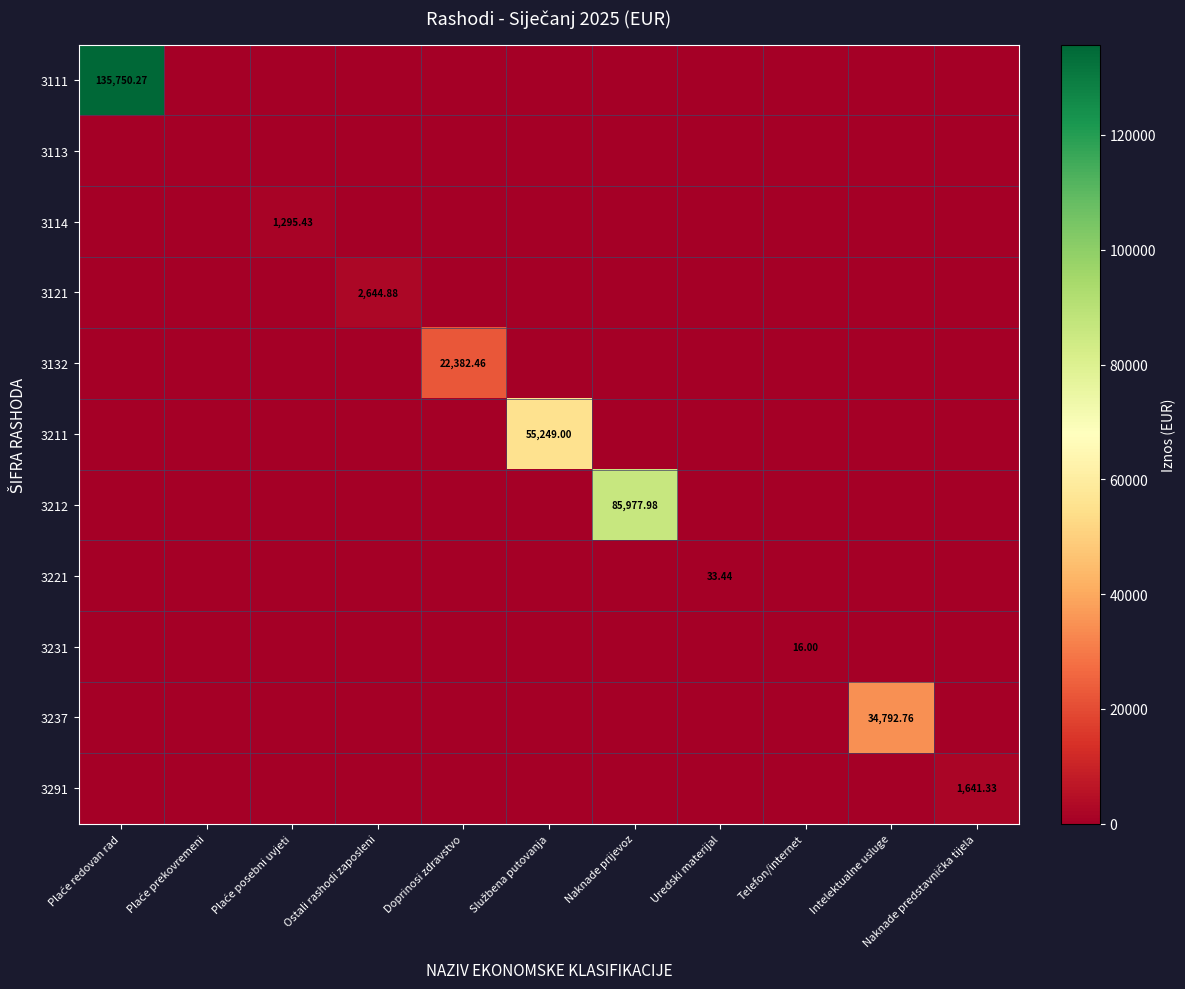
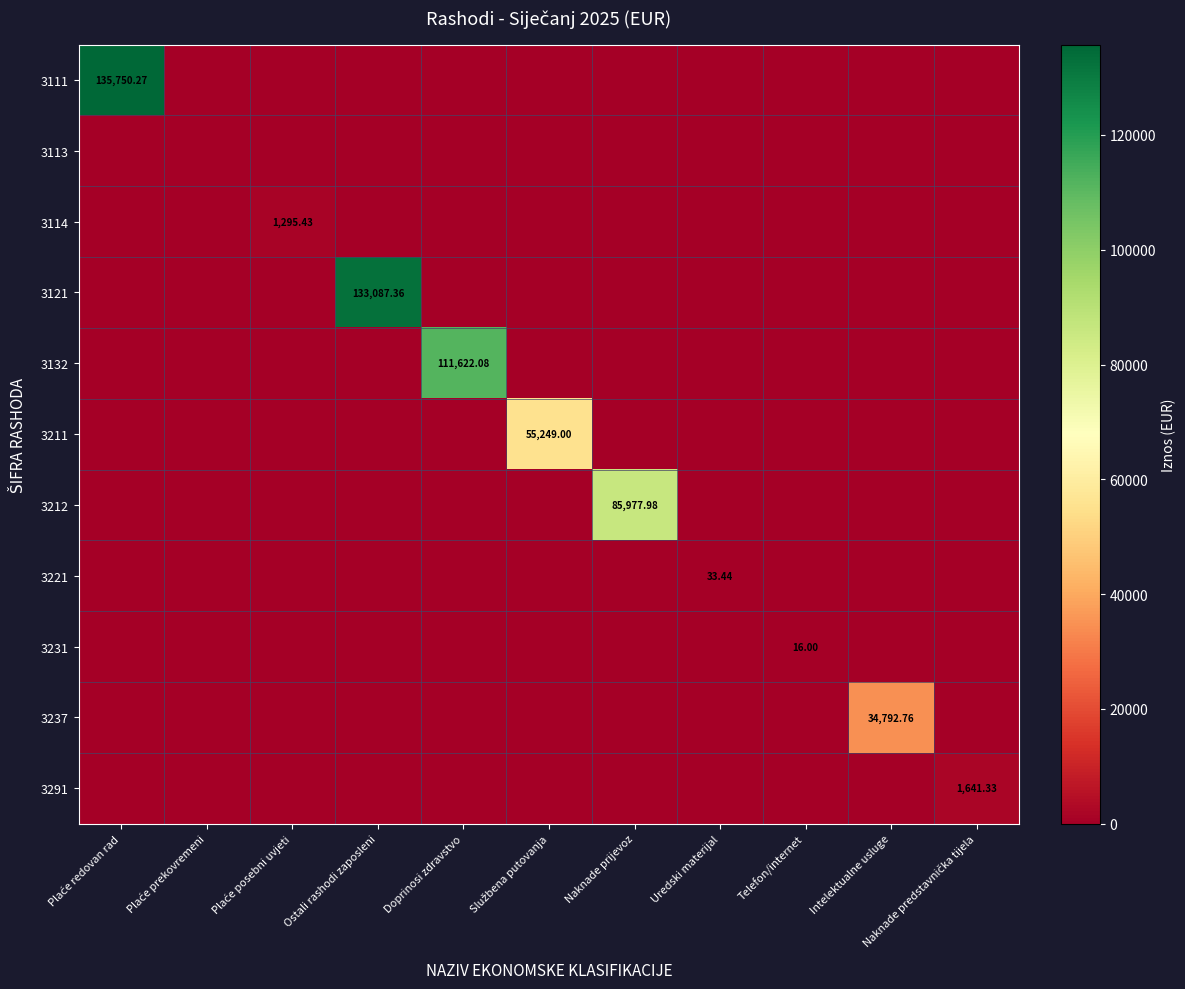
3121, Ostali rashodi zaposleni: 2,644.88 -> 133,087.36
3132, Doprinosi zdravstvo: 22,382.46 -> 111,622.08
